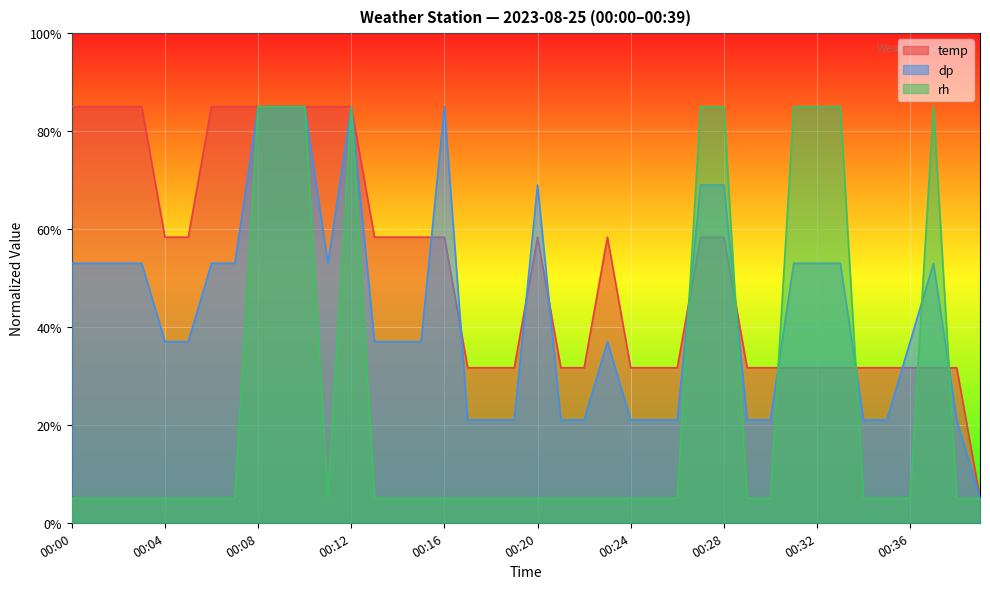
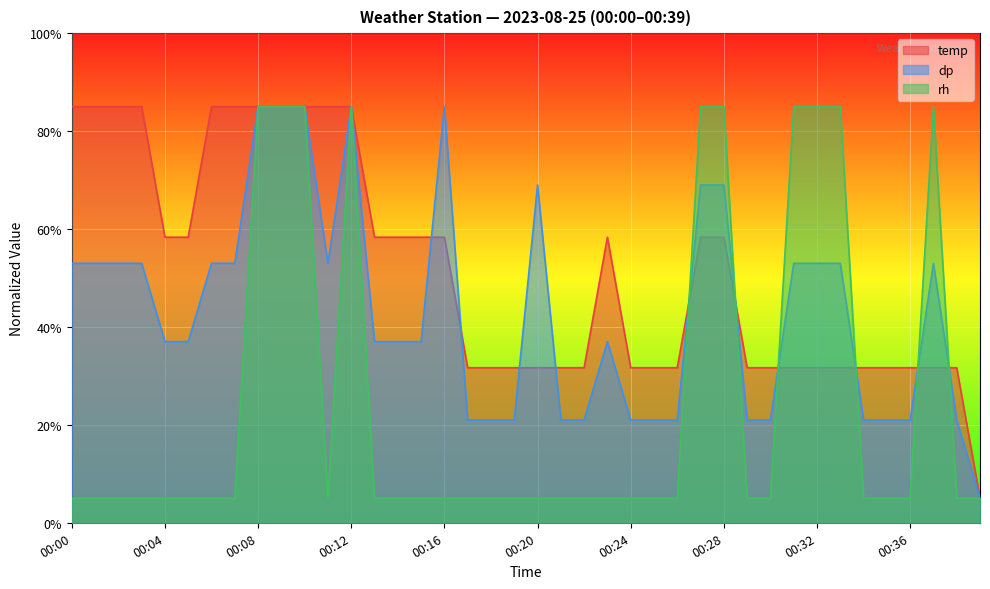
temp, 00:20: 58% -> 32%
dp, 00:36: 37% -> 21%
